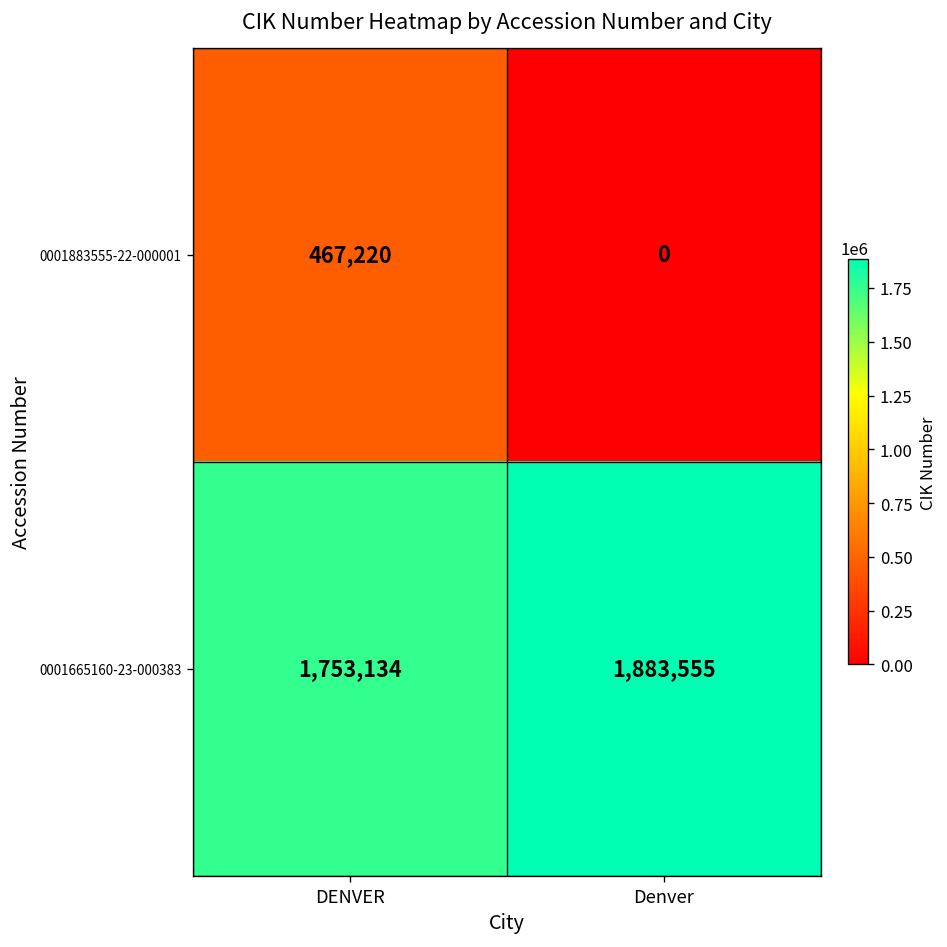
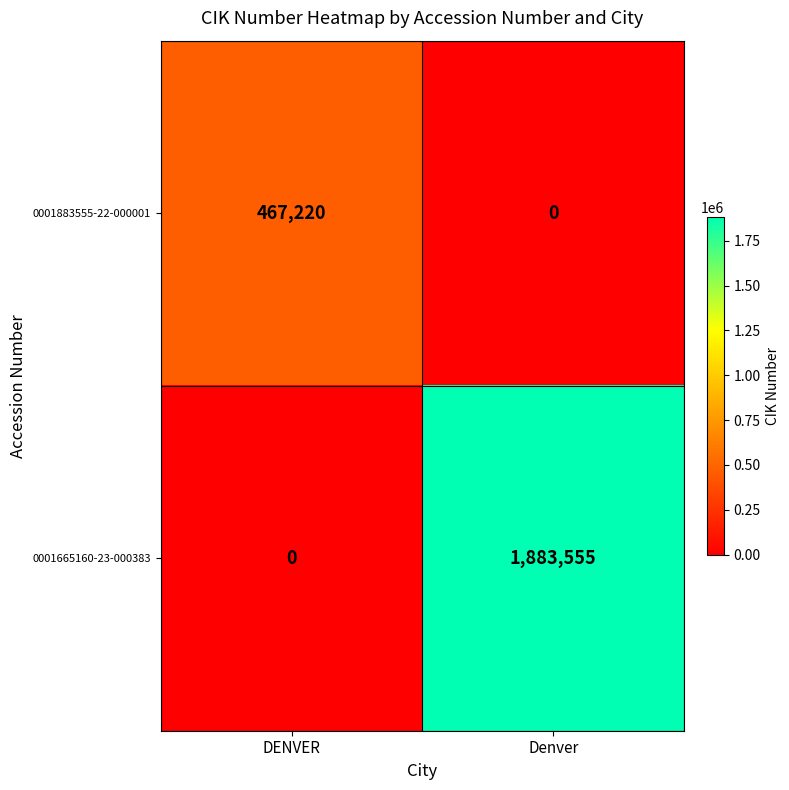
0001665160-23-000383, DENVER: 1,753,134 -> 0
